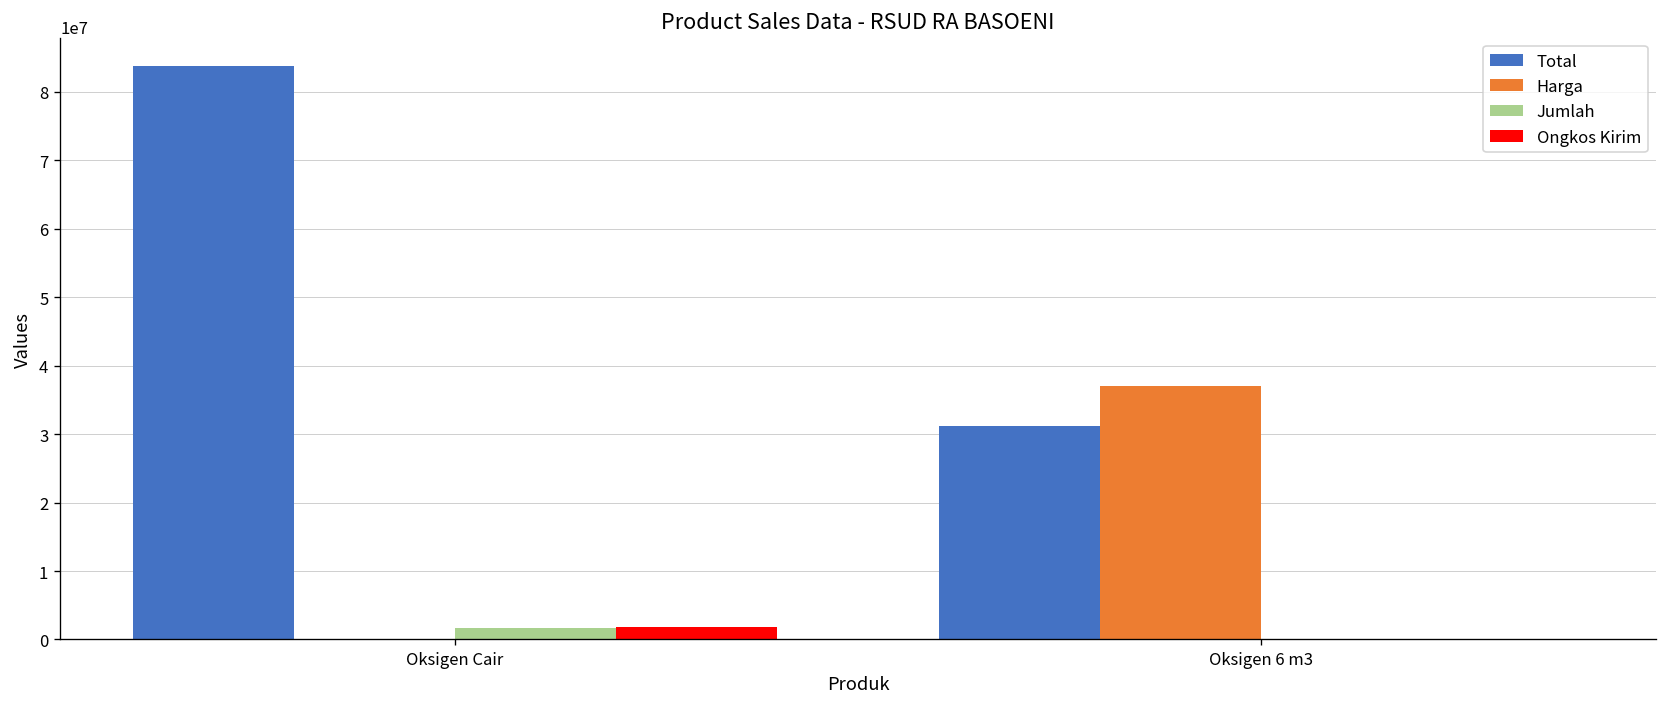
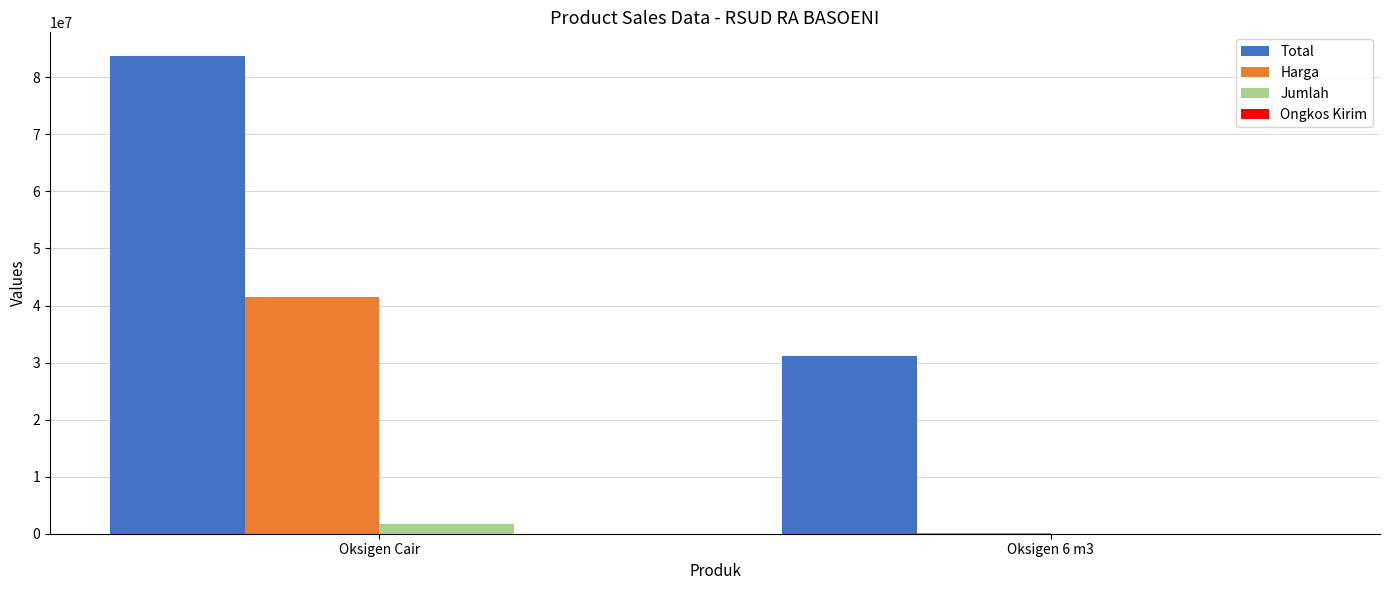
Harga, Oksigen Cair: 0 -> 42000000
Ongkos Kirim, Oksigen Cair: 2000000 -> 0
Harga, Oksigen 6 m3: 37000000 -> 0
